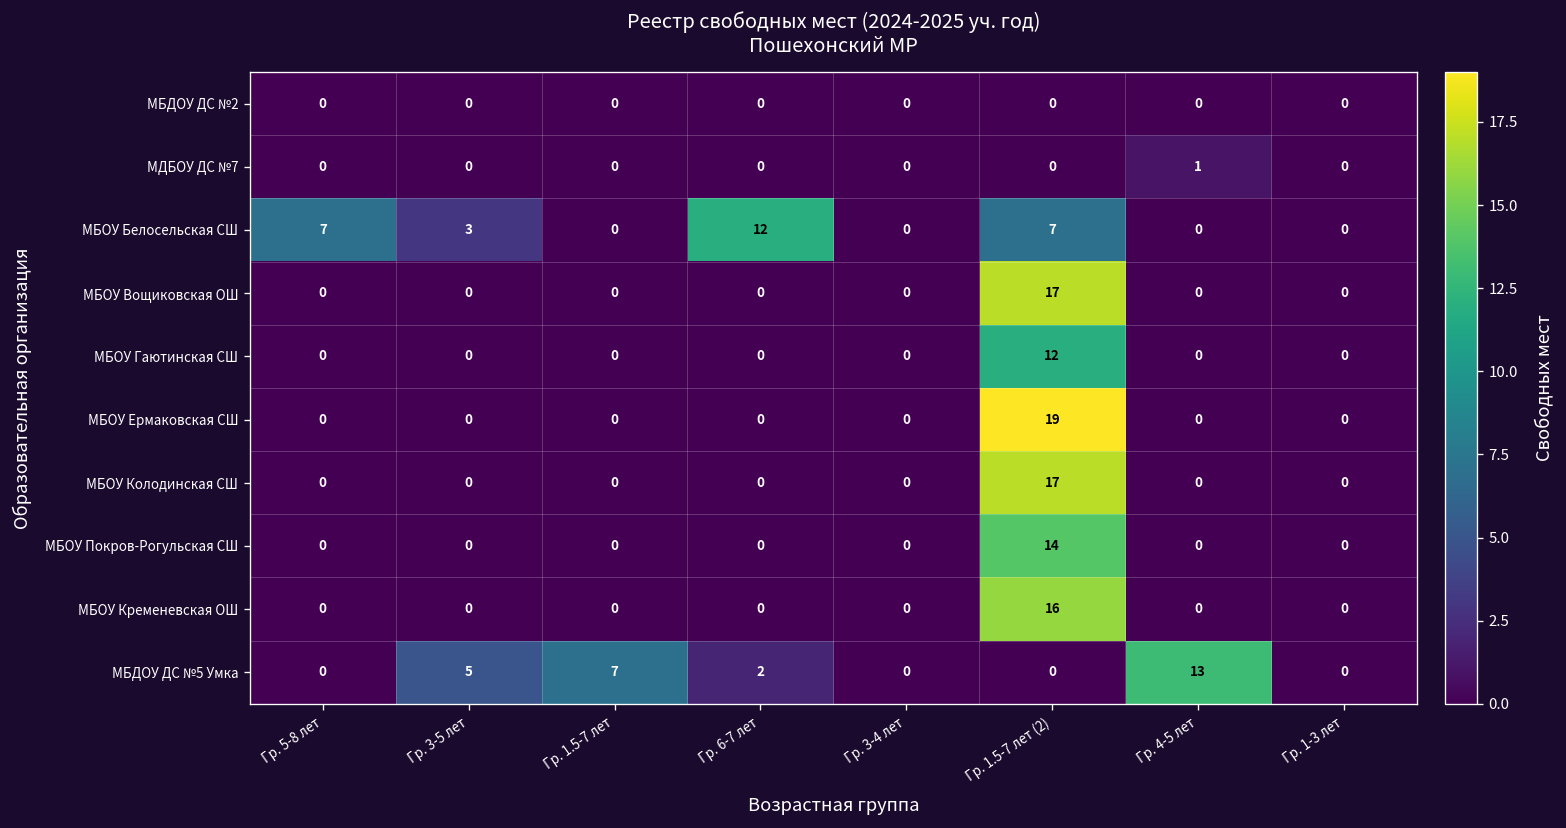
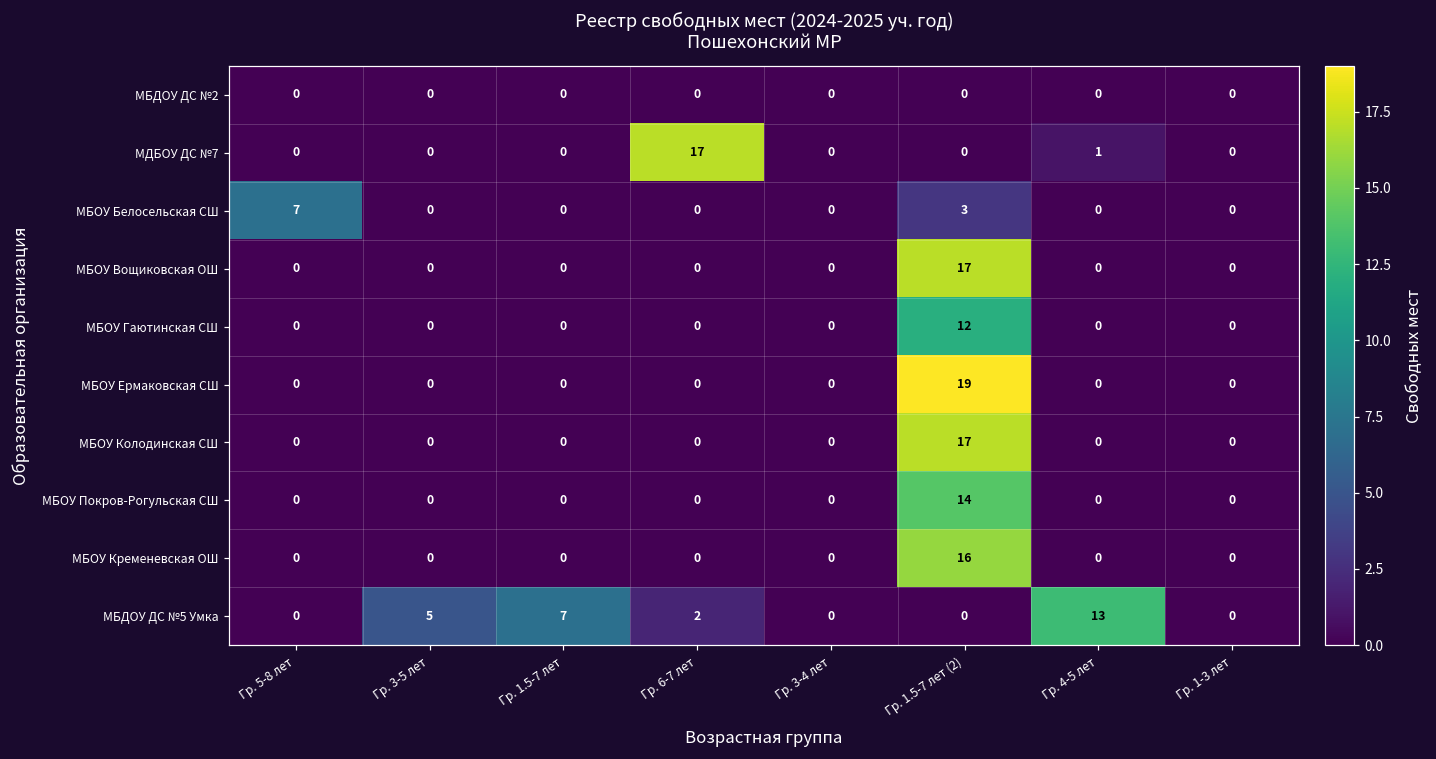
МДБОУ ДС №7, Гр. 6-7 лет: 0 -> 17
МБОУ Белосельская СШ, Гр. 3-5 лет: 3 -> 0
МБОУ Белосельская СШ, Гр. 6-7 лет: 12 -> 0
МБОУ Белосельская СШ, Гр. 1.5-7 лет (2): 7 -> 3
